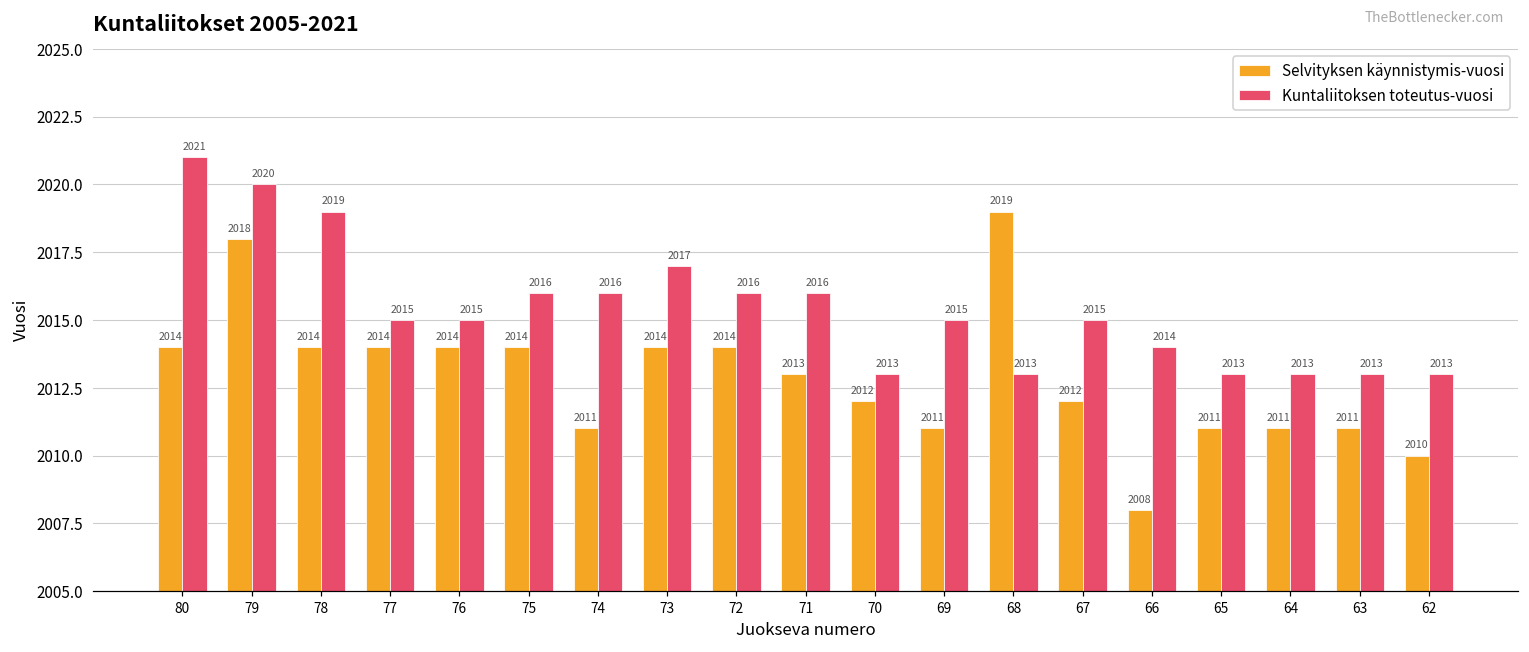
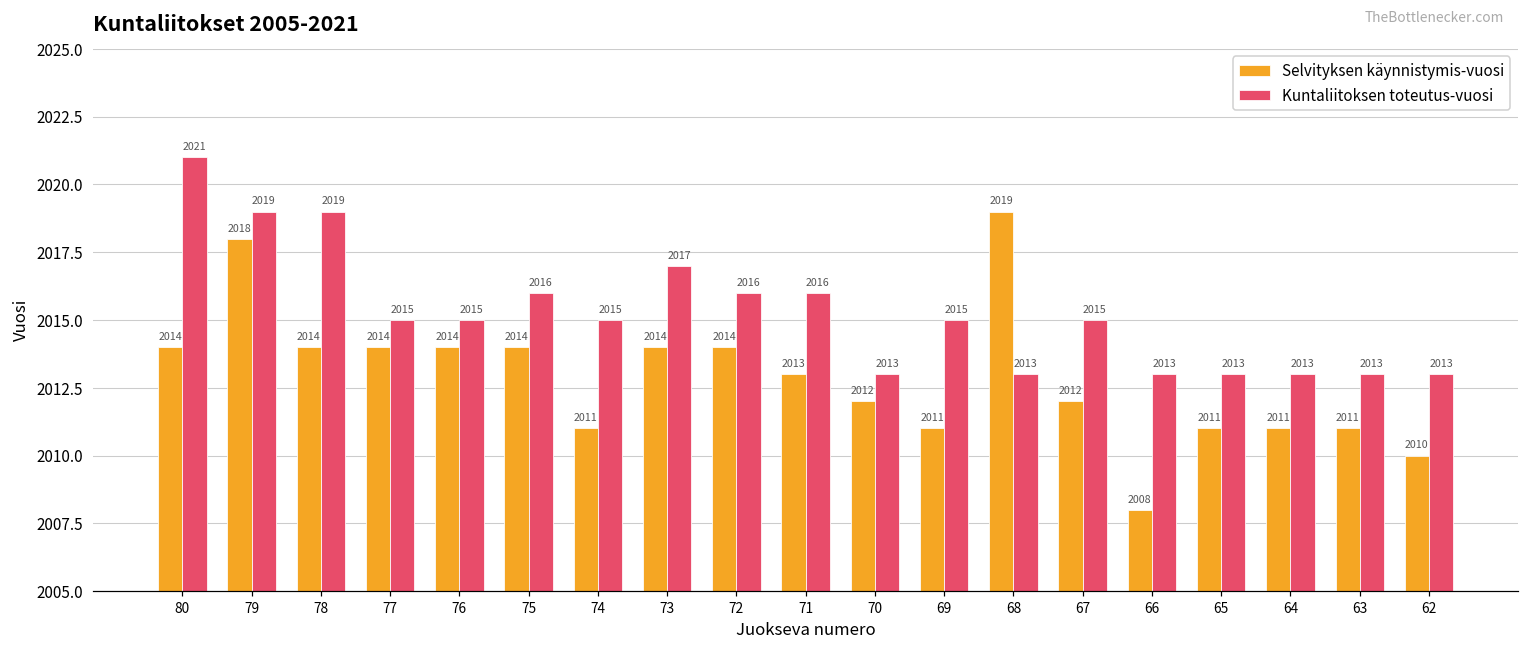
Kuntaliitoksen toteutus-vuosi, 79: 2020 -> 2019
Kuntaliitoksen toteutus-vuosi, 74: 2016 -> 2015
Kuntaliitoksen toteutus-vuosi, 66: 2014 -> 2013
